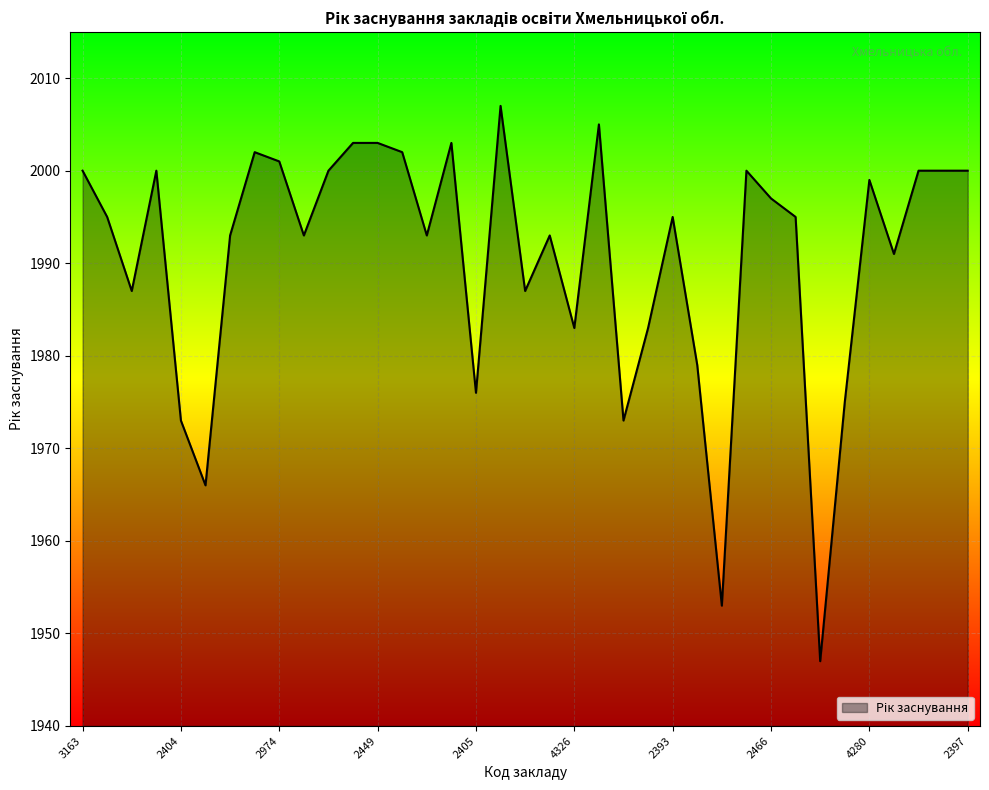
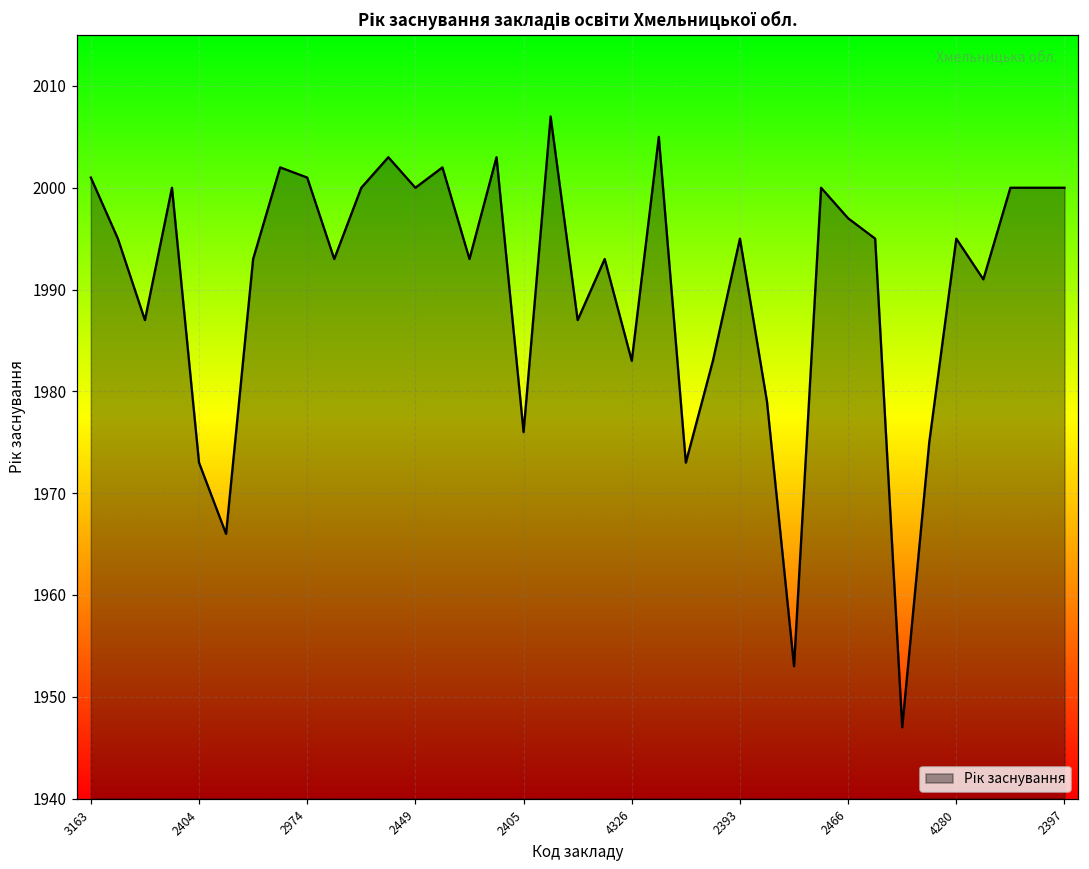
3163: 2000 -> 2001
2449: 2003 -> 2000
4280: 1999 -> 1995
